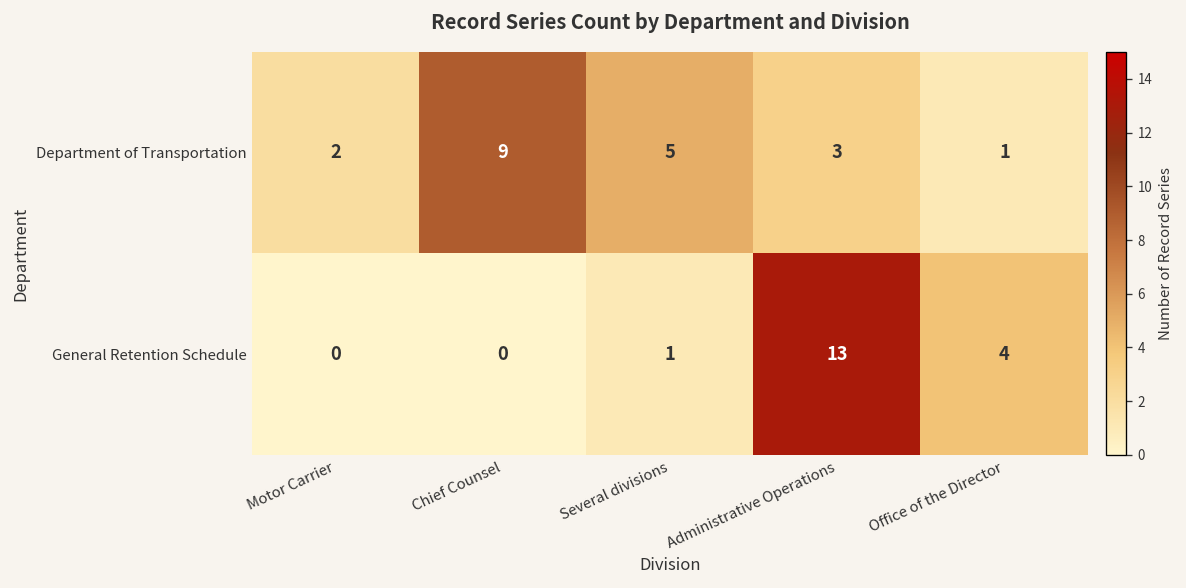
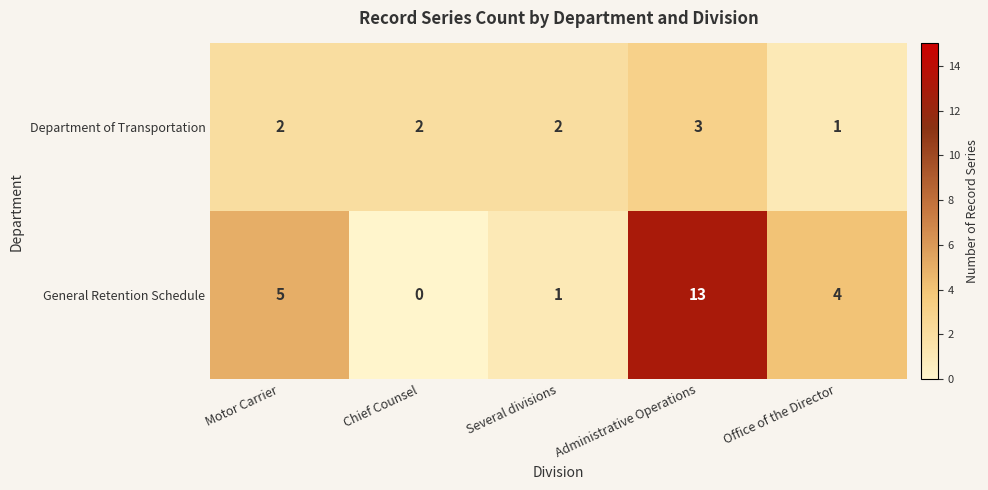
Department of Transportation, Chief Counsel: 9 -> 2
Department of Transportation, Several divisions: 5 -> 2
General Retention Schedule, Motor Carrier: 0 -> 5
